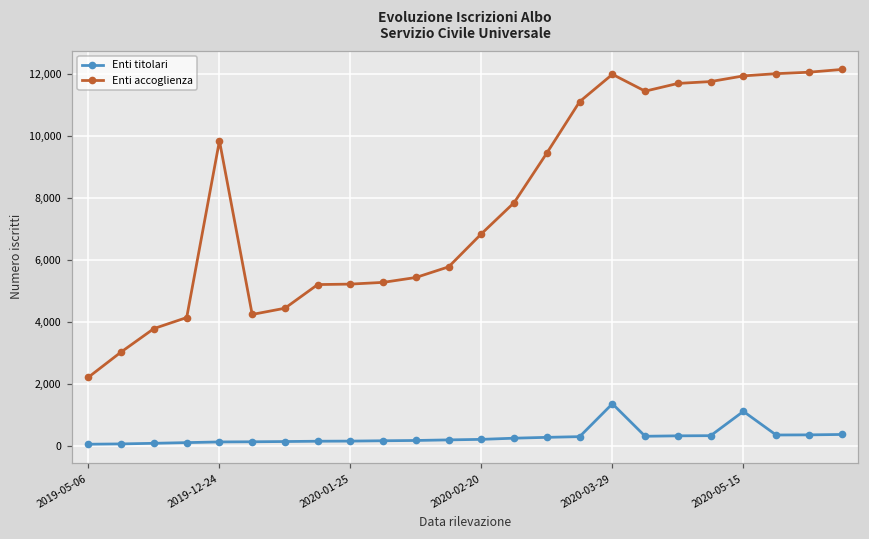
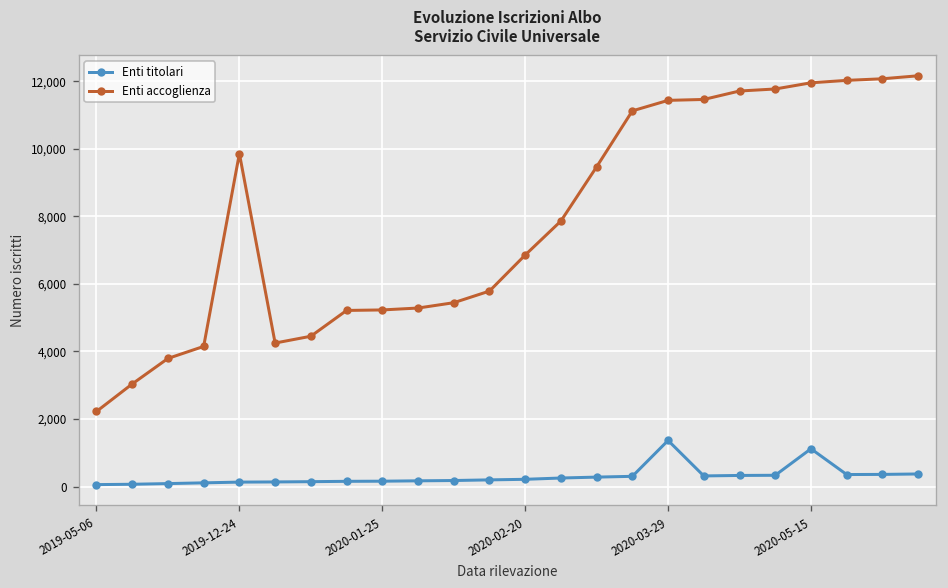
Enti accoglienza, 2020-03-29: 12,000 -> 11,400
